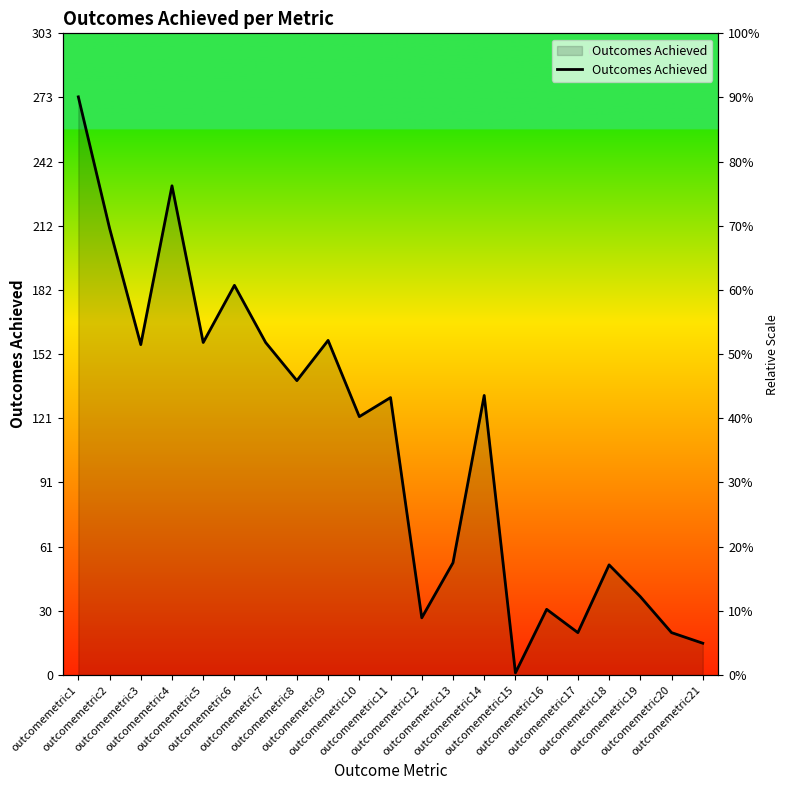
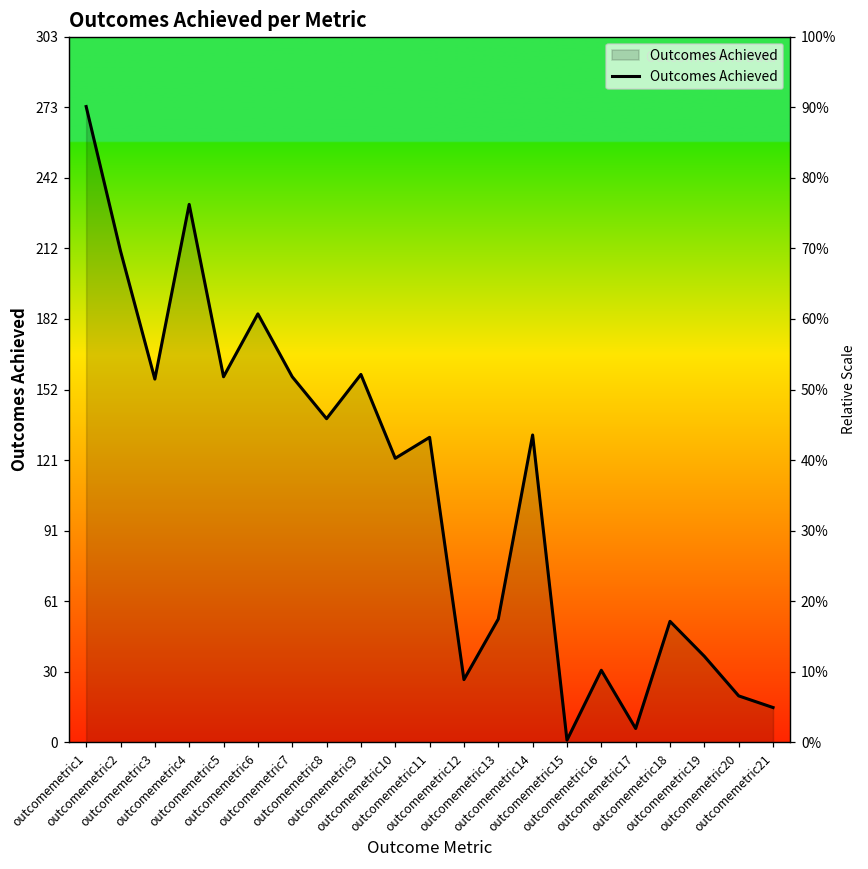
outcomemetric17: 20 -> 6
